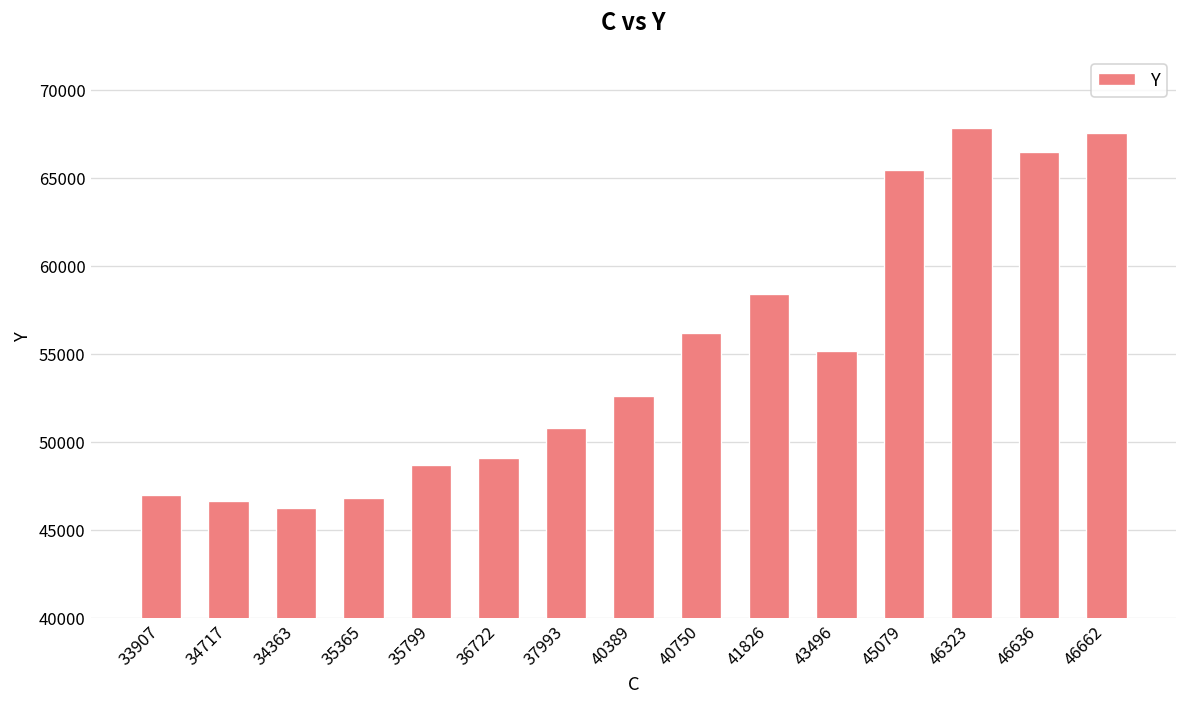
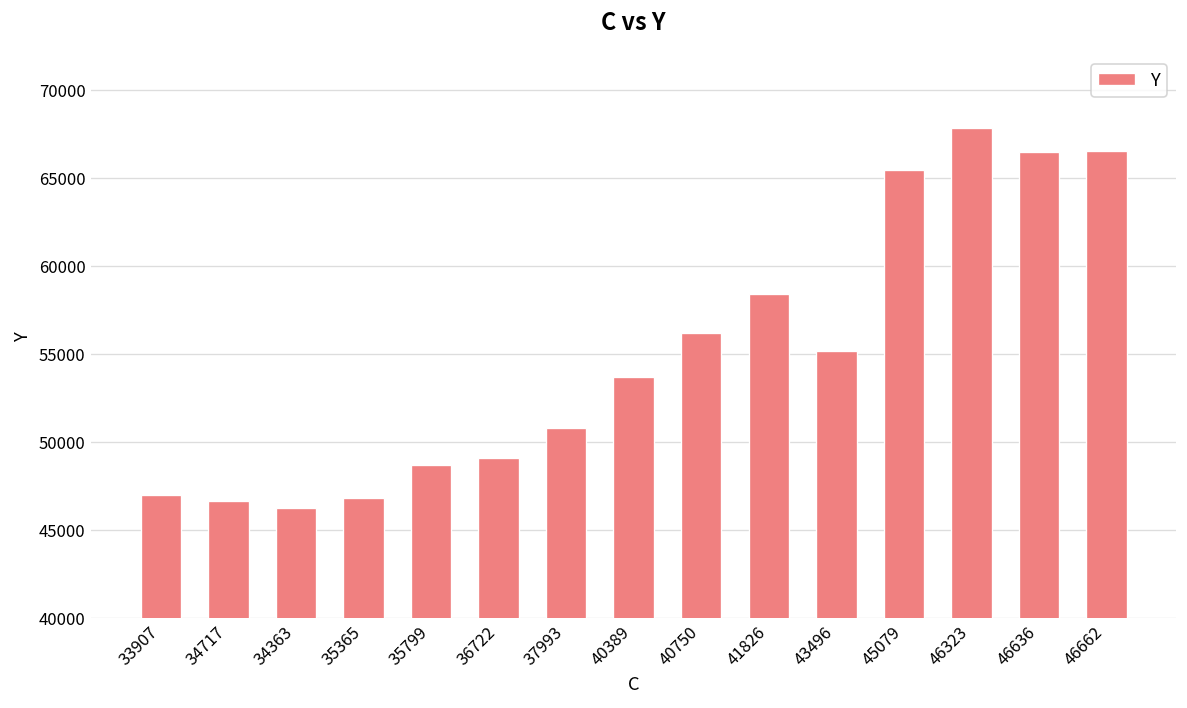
40389: 52600 -> 53700
46662: 67500 -> 66600
